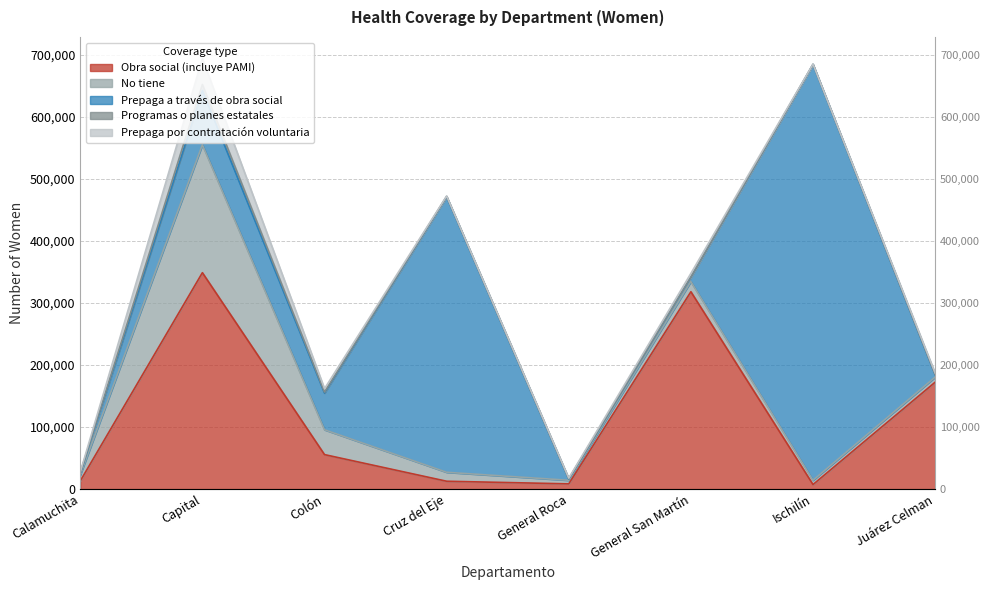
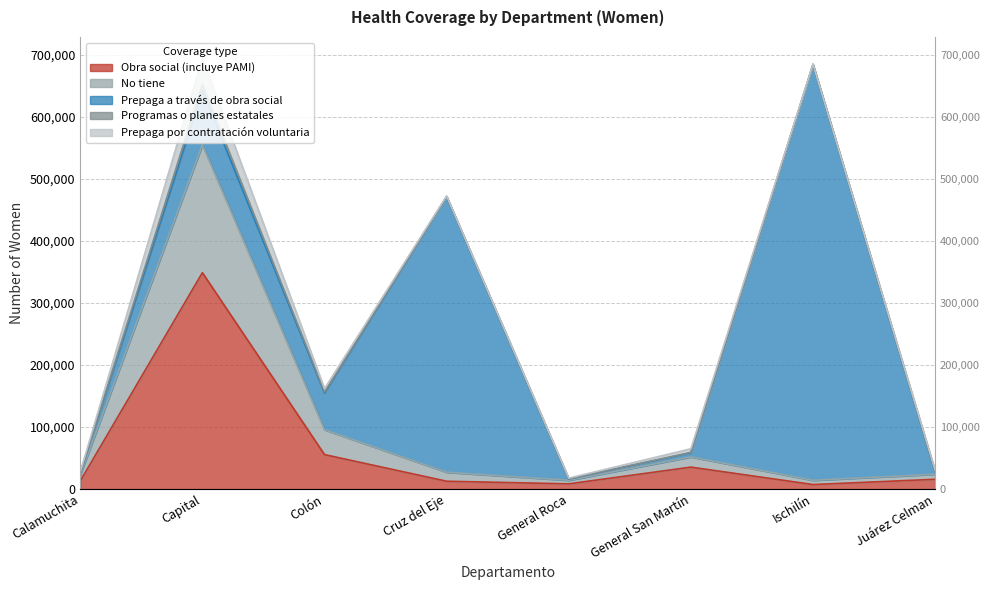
Obra social (incluye PAMI), General San Martín: 320,000 -> 40,000
Obra social (incluye PAMI), Juárez Celman: 170,000 -> 20,000
